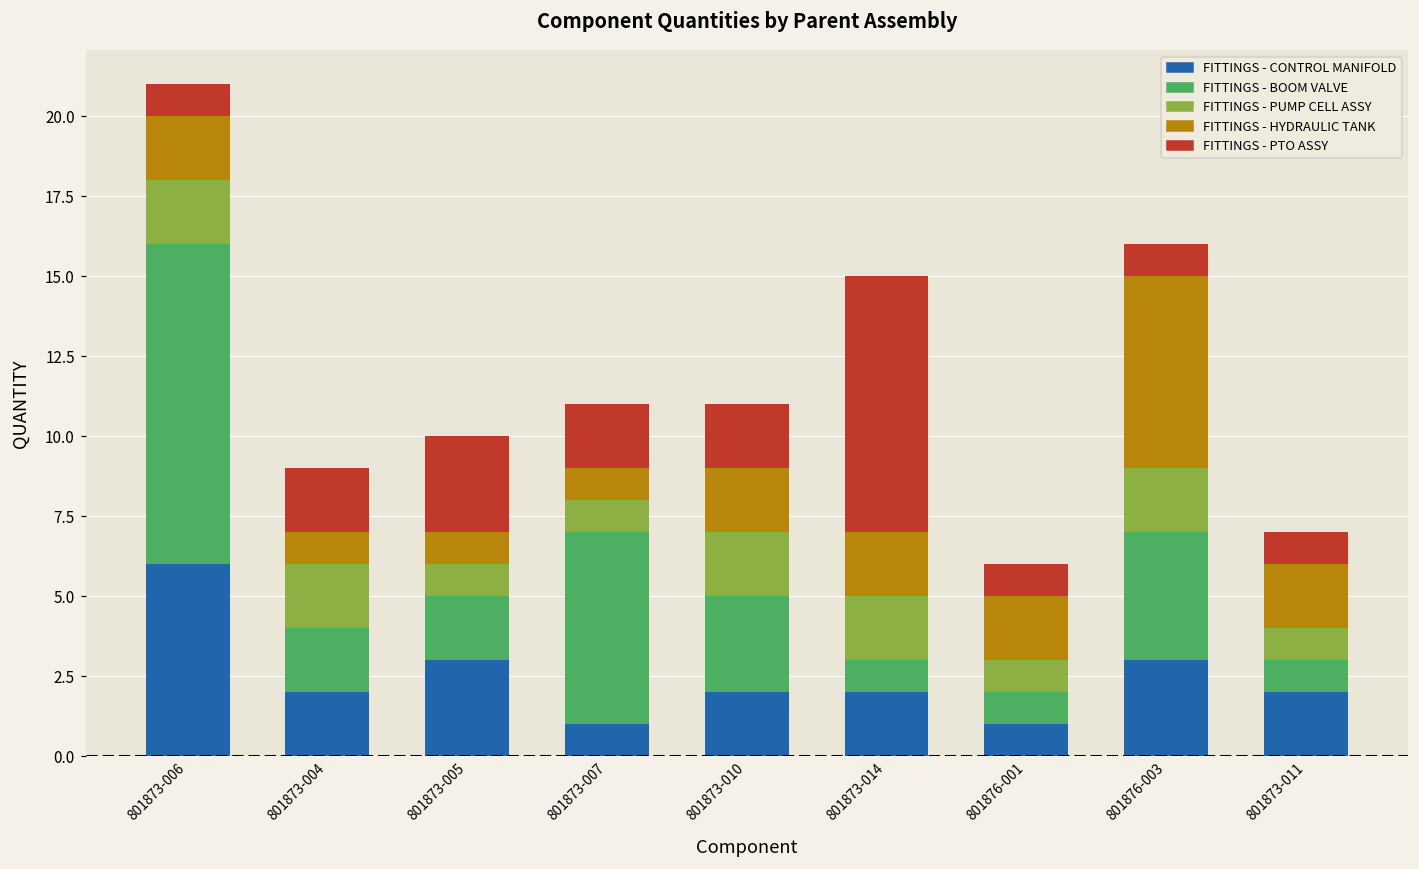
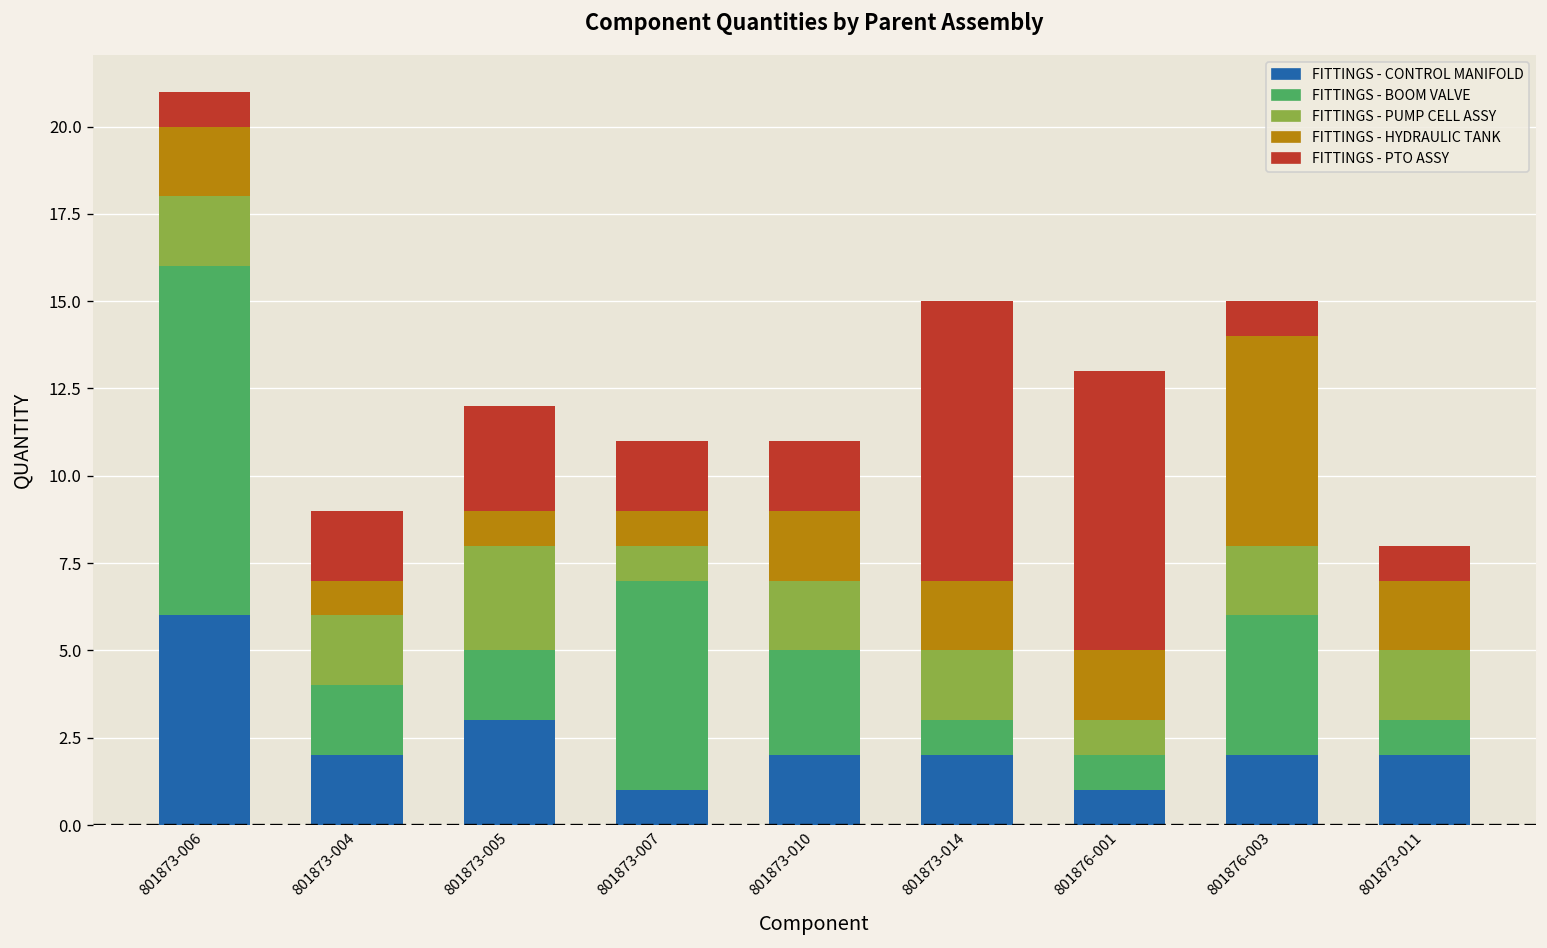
FITTINGS - PUMP CELL ASSY, 801873-005: 1 -> 3
FITTINGS - PTO ASSY, 801876-001: 1 -> 8
FITTINGS - CONTROL MANIFOLD, 801876-003: 3 -> 2
FITTINGS - PUMP CELL ASSY, 801873-011: 1 -> 2
